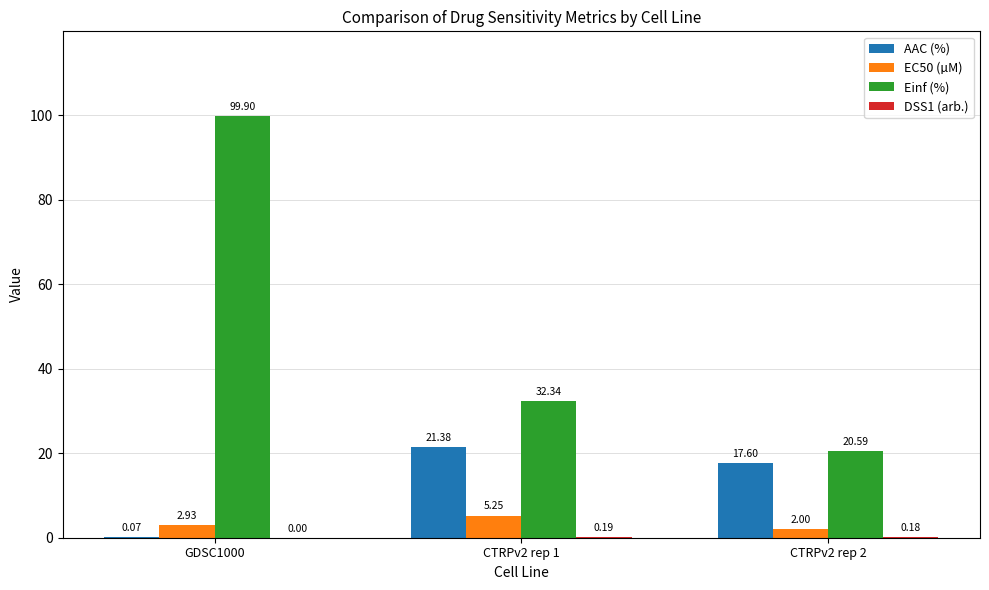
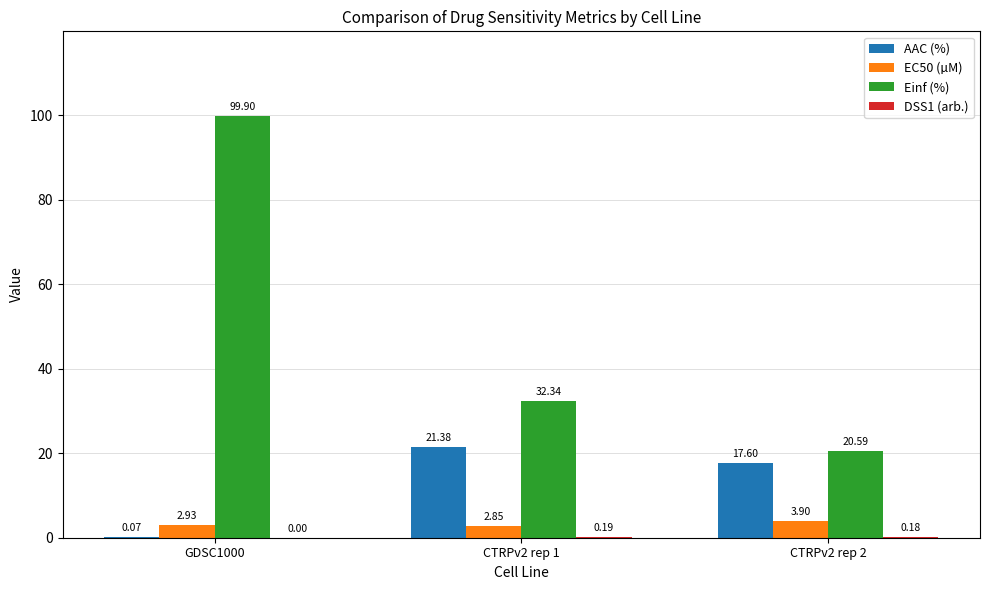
EC50 (µM), CTRPv2 rep 1: 5.25 -> 2.85
EC50 (µM), CTRPv2 rep 2: 2.00 -> 3.90
